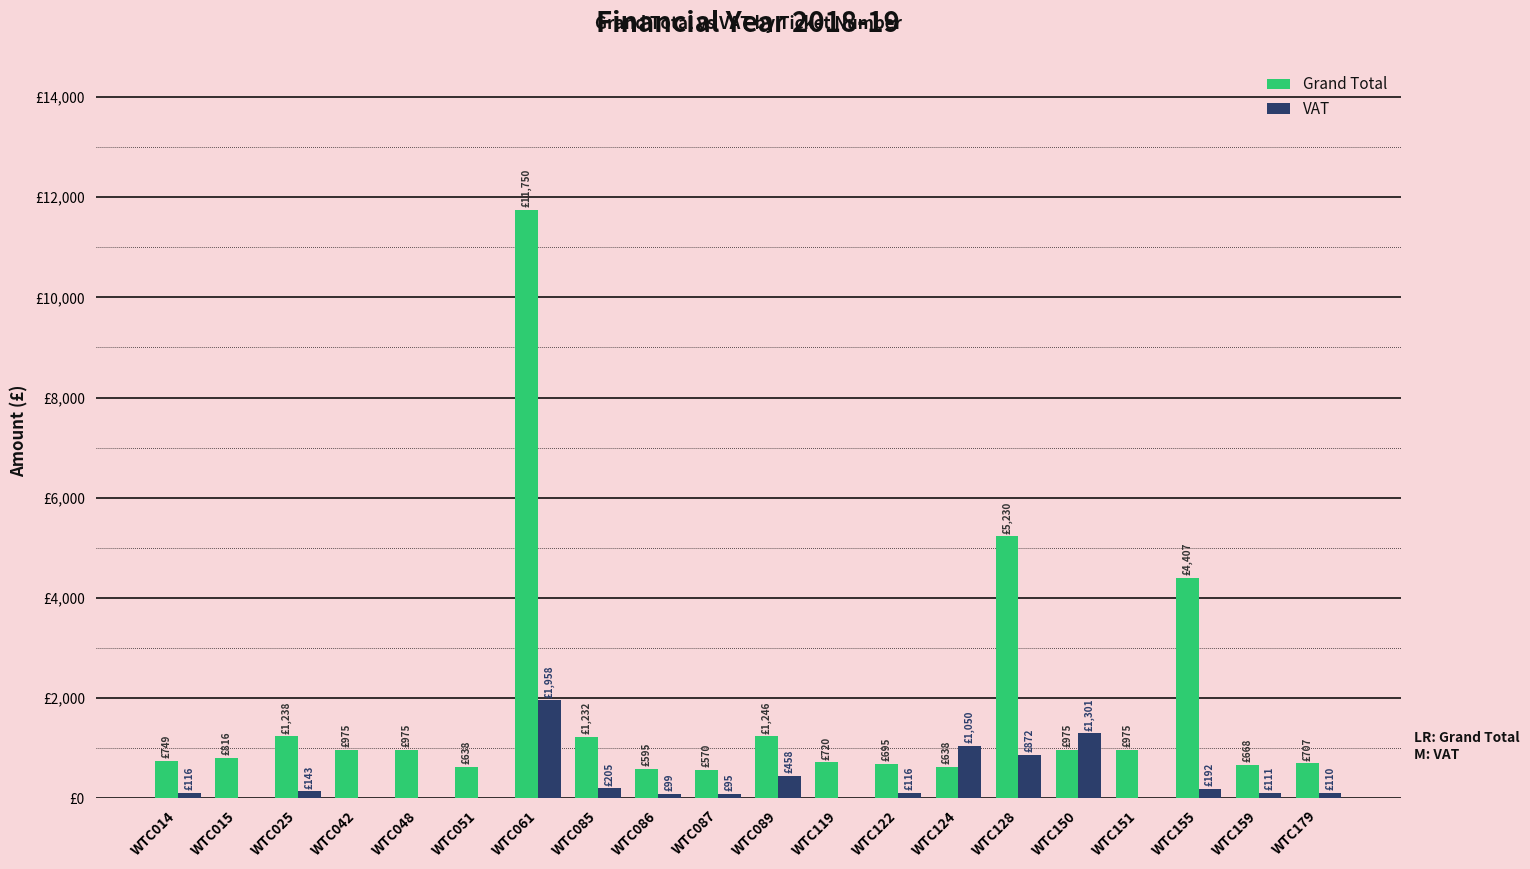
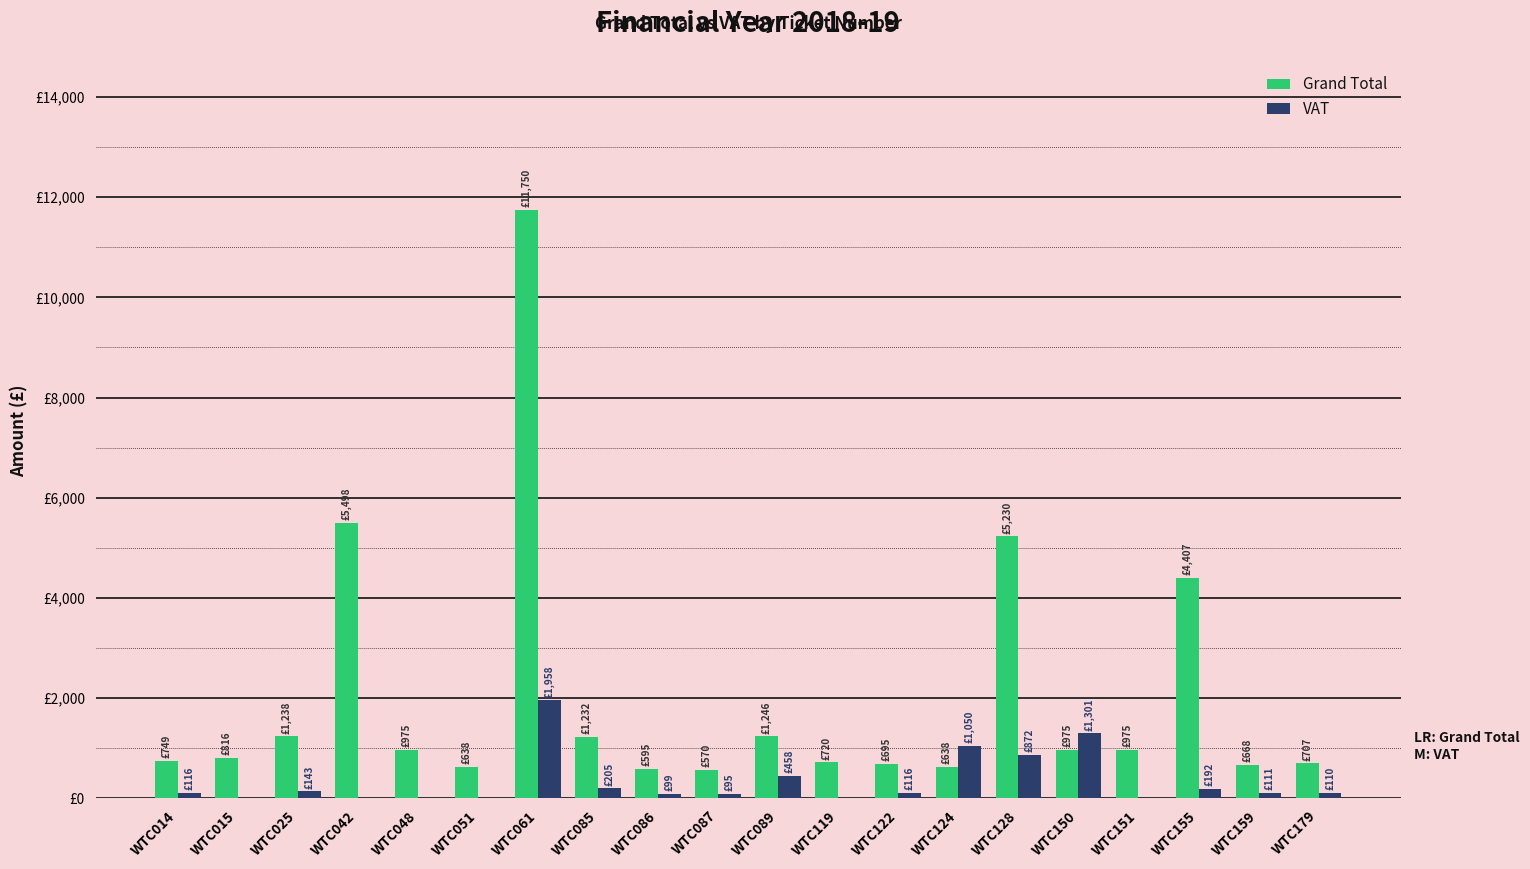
Grand Total, WTC042: £975 -> £5,498
